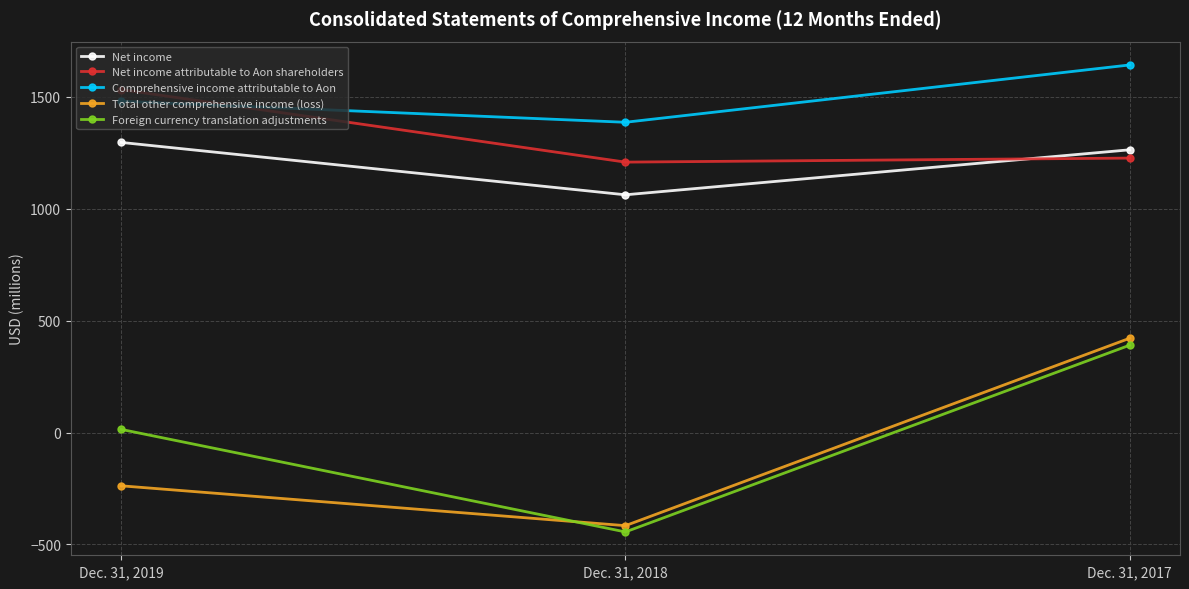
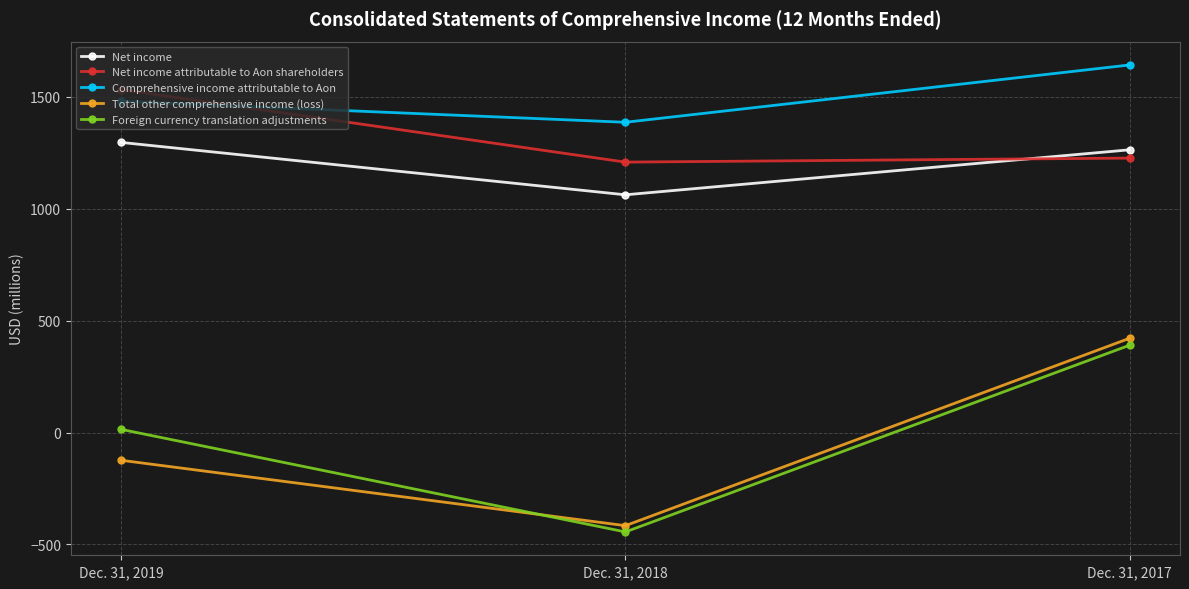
Total other comprehensive income (loss), Dec. 31, 2019: -240 -> -120
